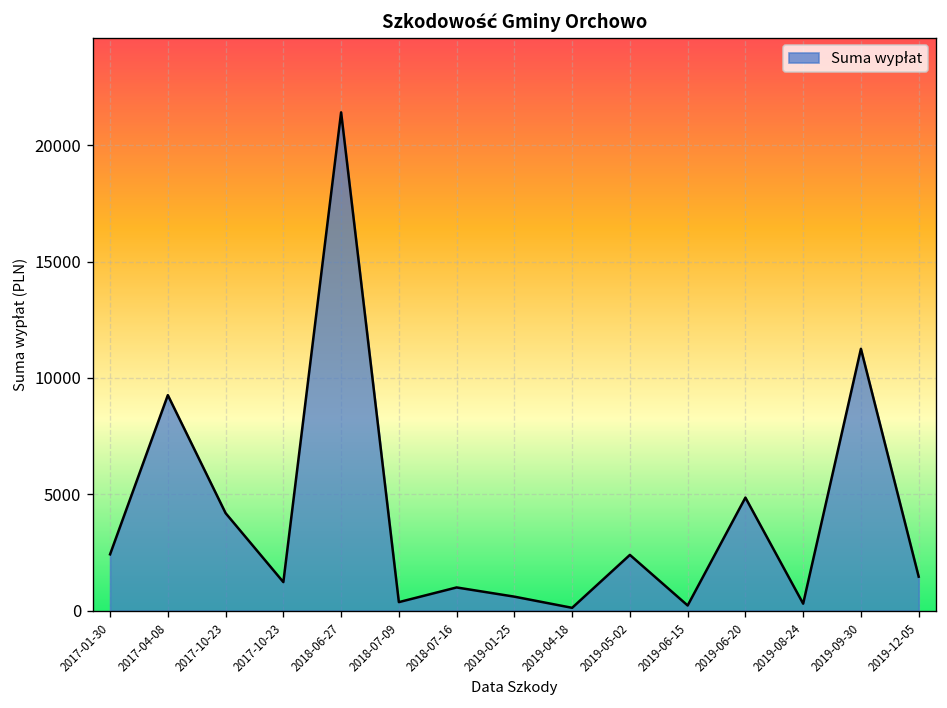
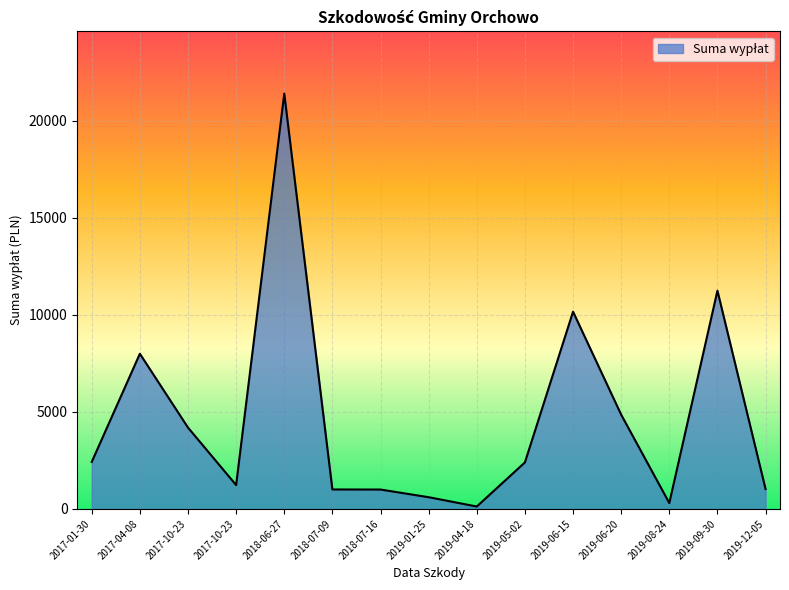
2017-04-08: 9300 -> 8000
2018-07-09: 400 -> 1000
2019-06-15: 200 -> 10200
2019-12-05: 1500 -> 1000
